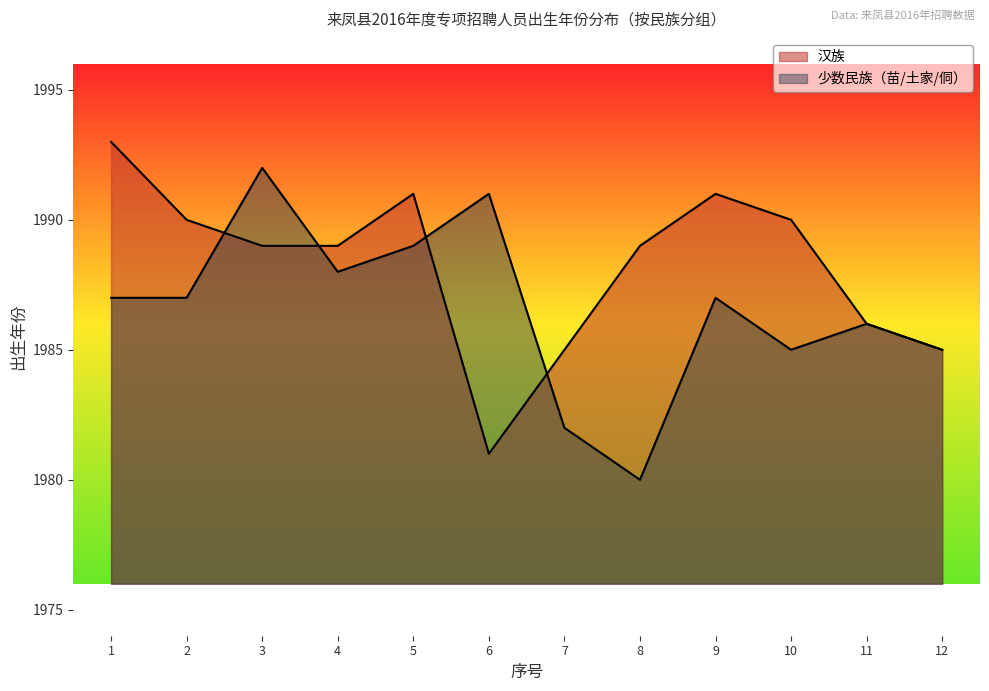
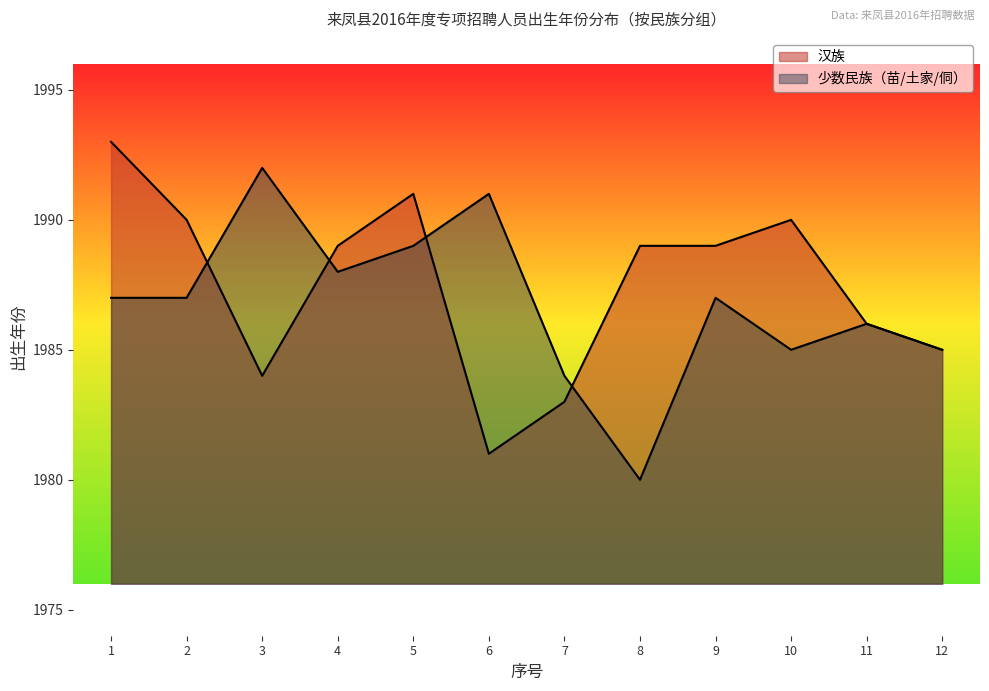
汉族, 3: 1989 -> 1984
汉族, 7: 1985 -> 1983
少数民族（苗/土家/侗）, 7: 1982 -> 1984
汉族, 9: 1991 -> 1989
